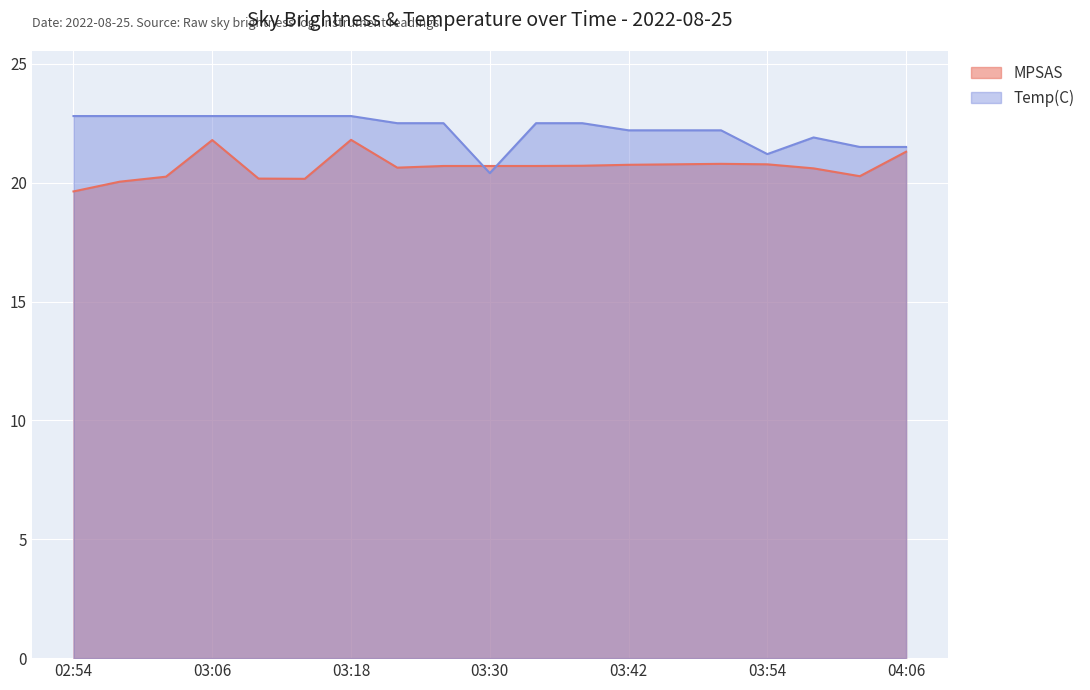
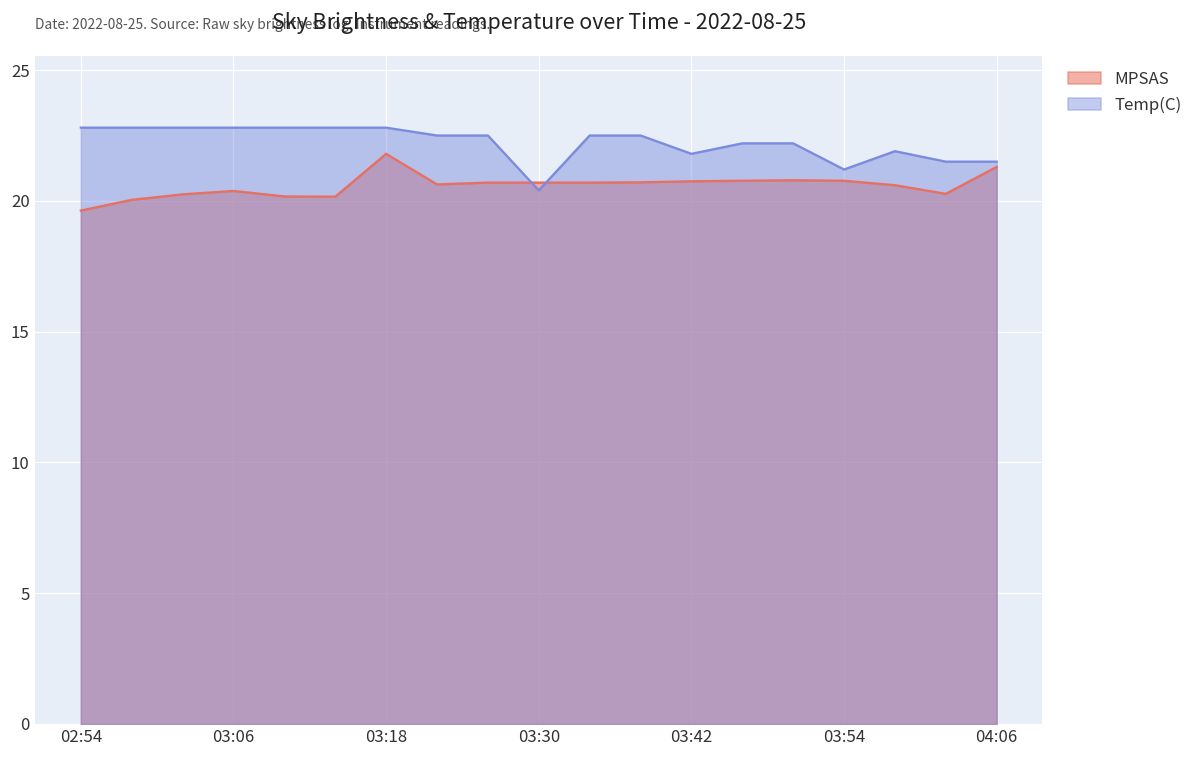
MPSAS, 03:06: 21.8 -> 20.4
Temp(C), 03:42: 22.2 -> 21.8
